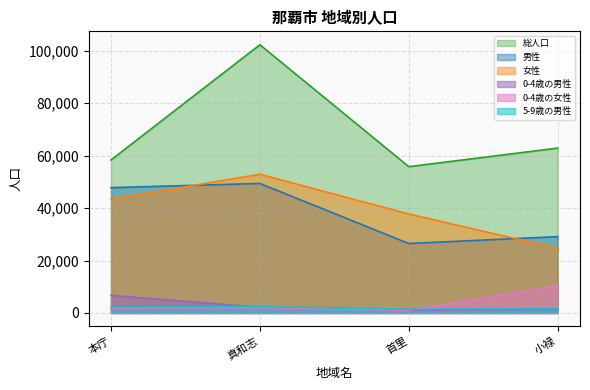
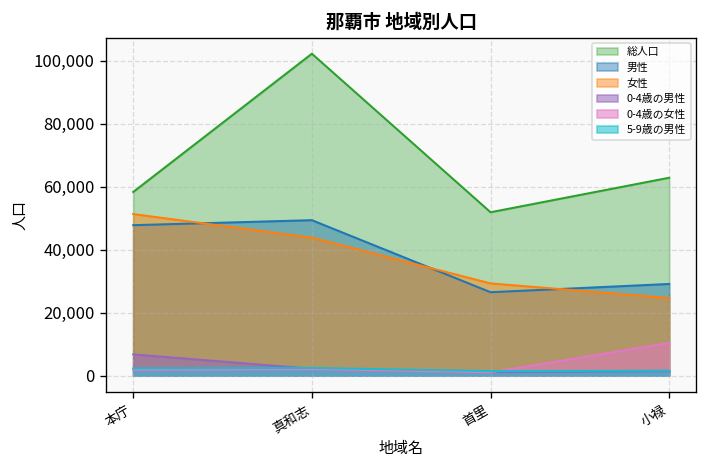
女性, 本庁: 43,000 -> 51,000
女性, 真和志: 53,000 -> 44,000
総人口, 首里: 56,000 -> 52,000
女性, 首里: 38,000 -> 29,000
